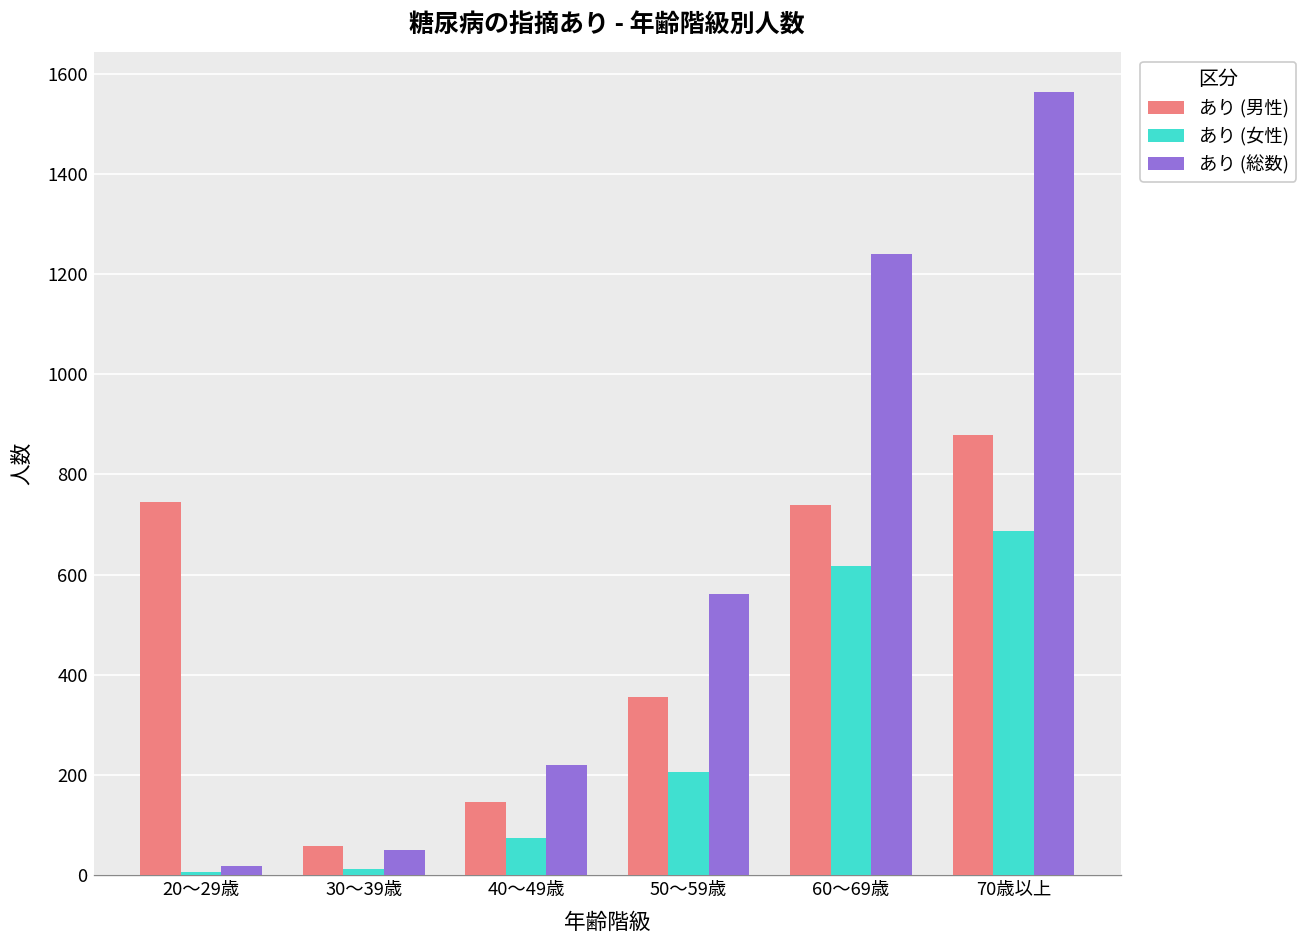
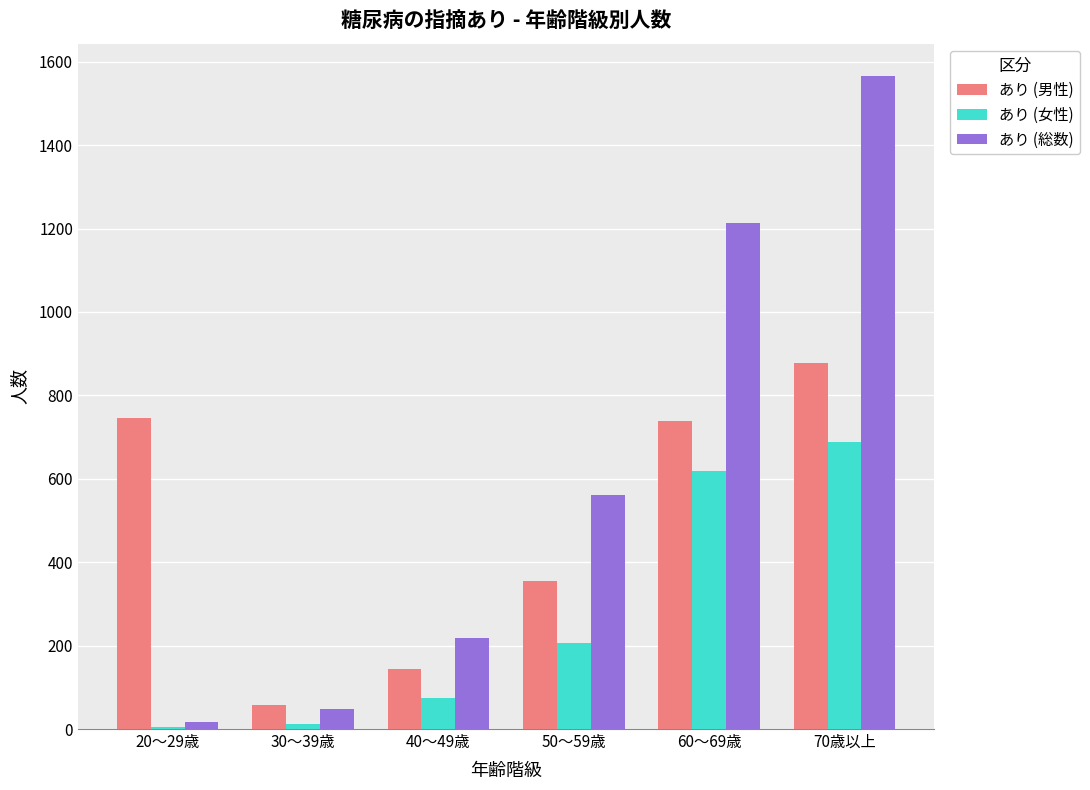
あり (総数), 60～69歳: 1240 -> 1210
